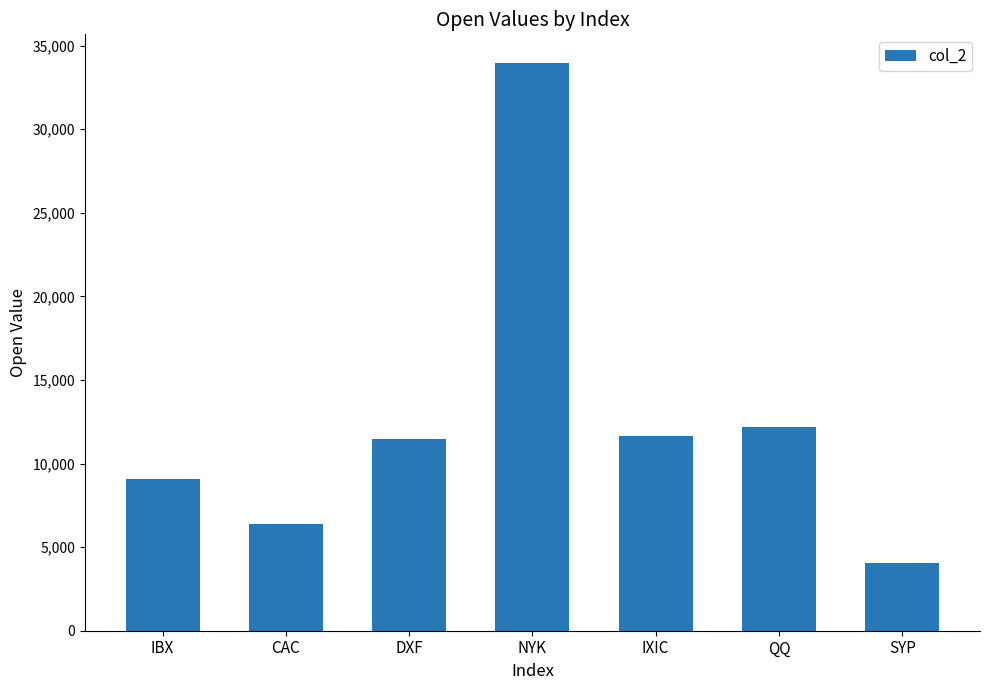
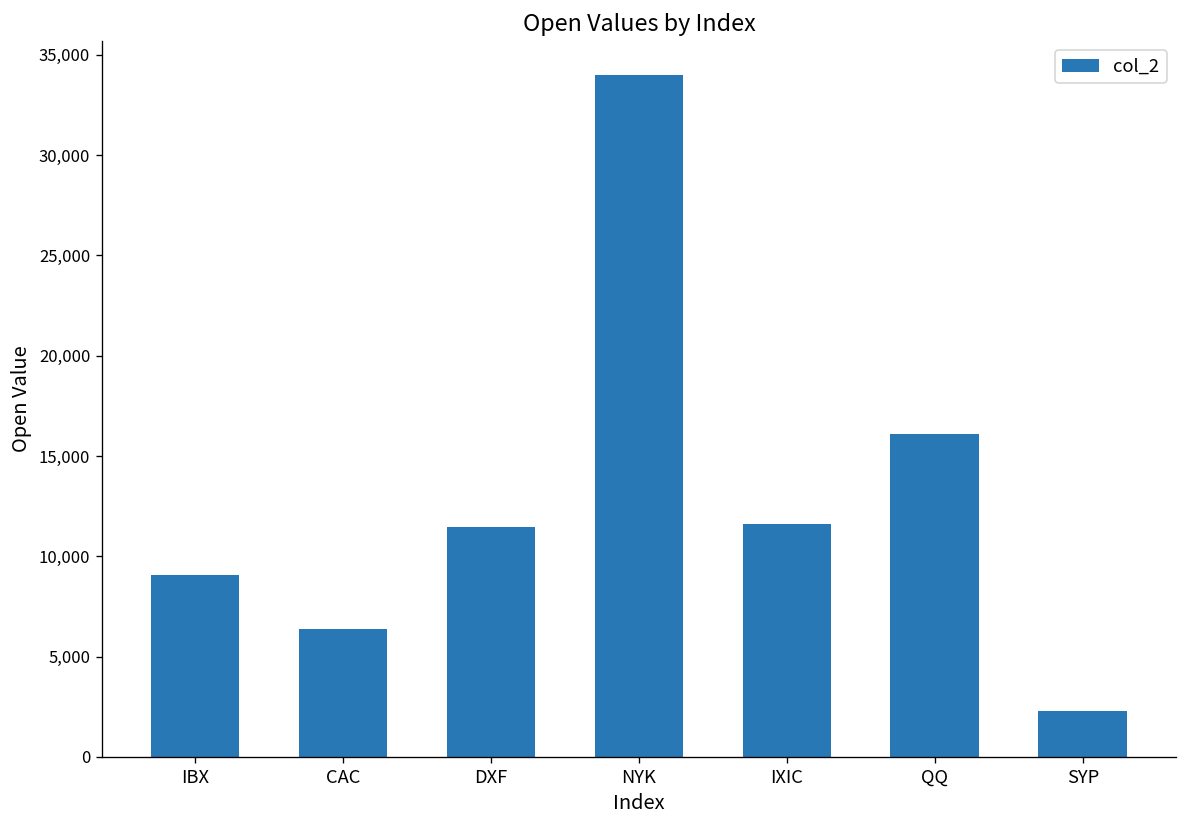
QQ: 12,200 -> 16,100
SYP: 4,100 -> 2,300
